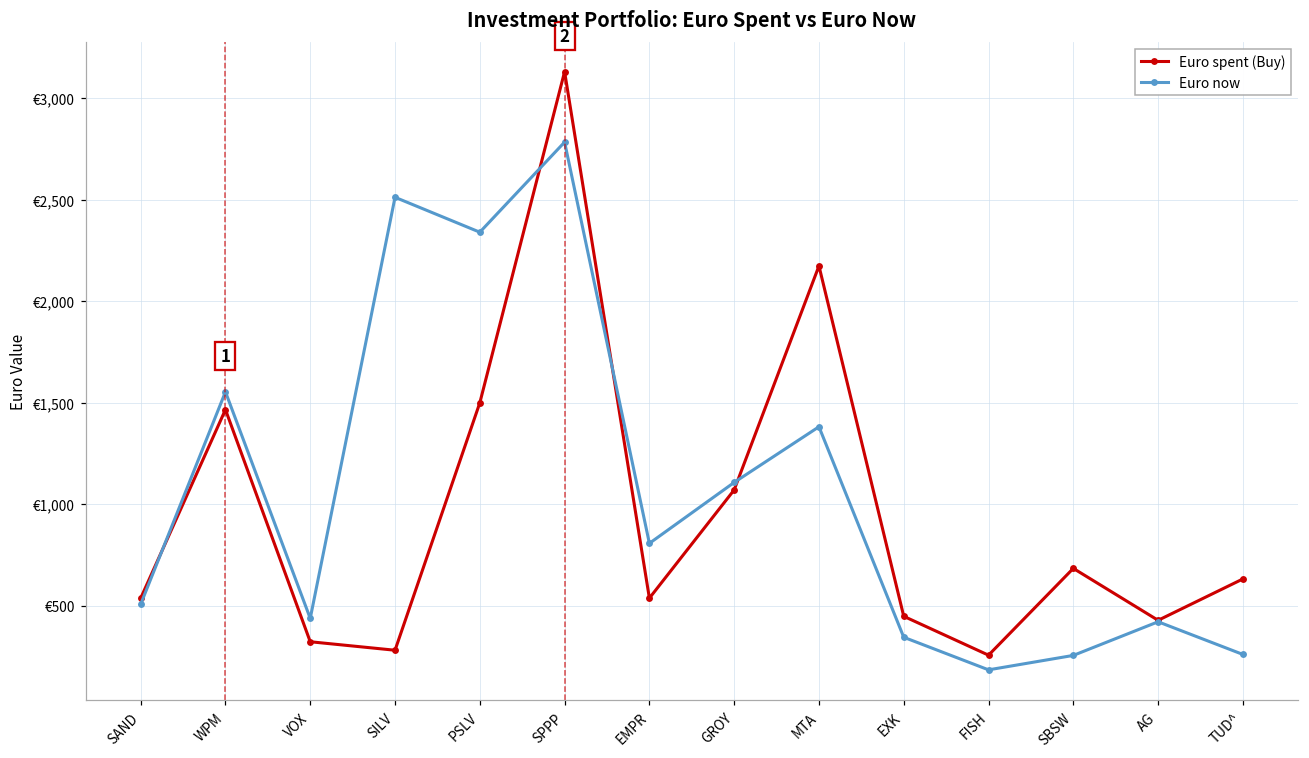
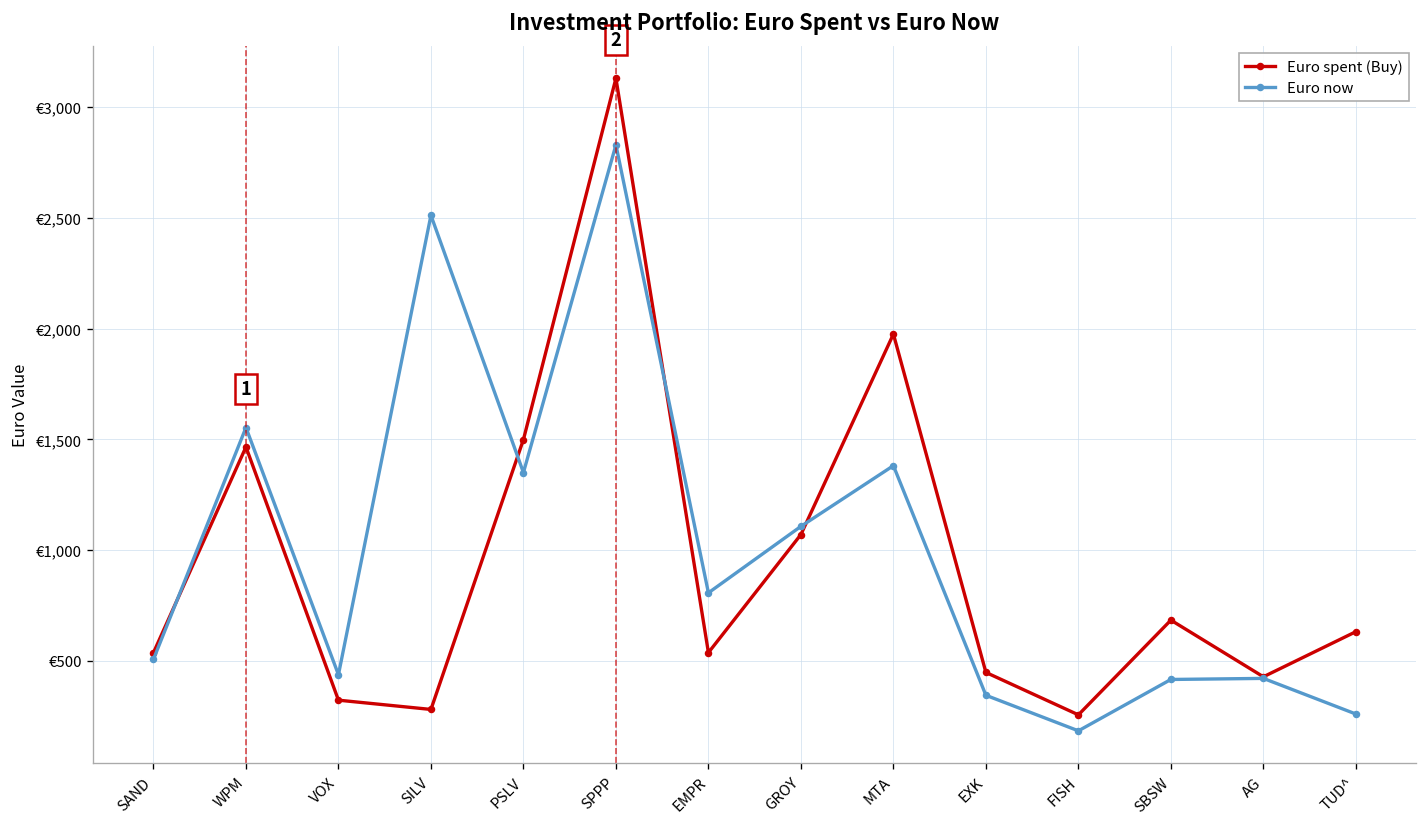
Euro now, PSLV: €2,340 -> €1,350
Euro now, SPPP: €2,780 -> €2,830
Euro spent (Buy), MTA: €2,170 -> €1,980
Euro now, SBSW: €260 -> €420
